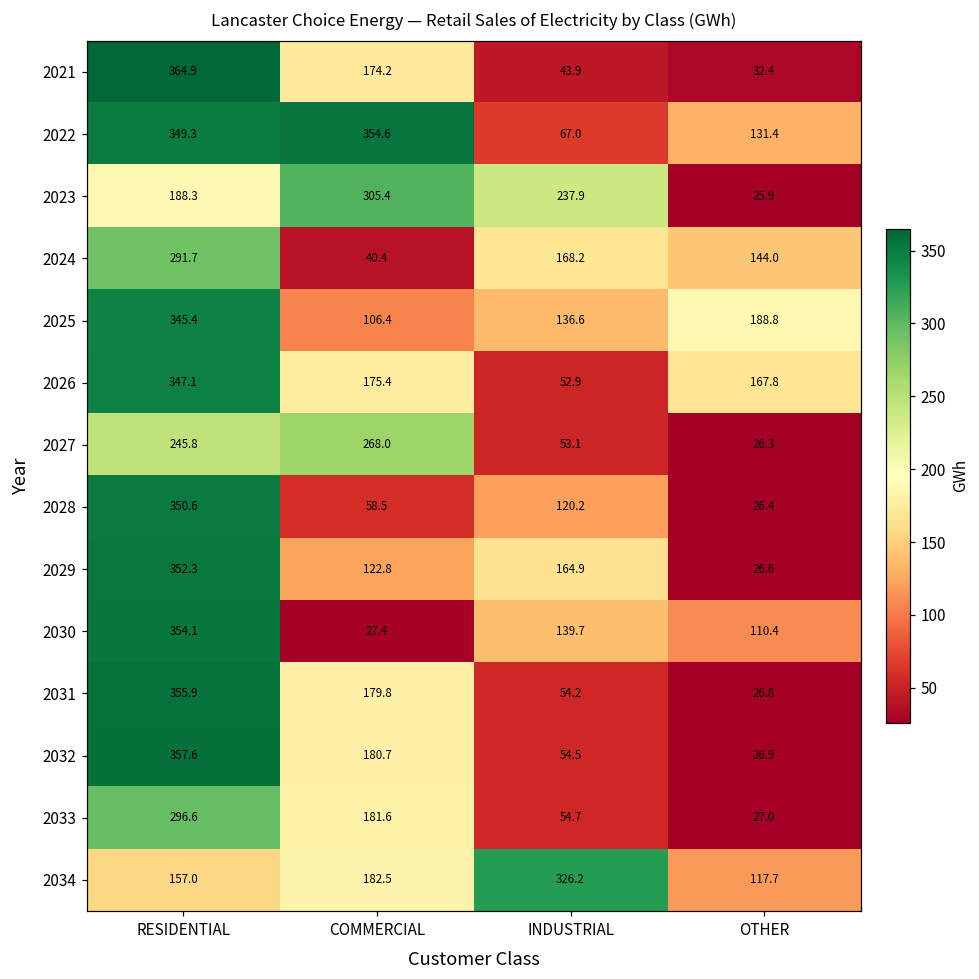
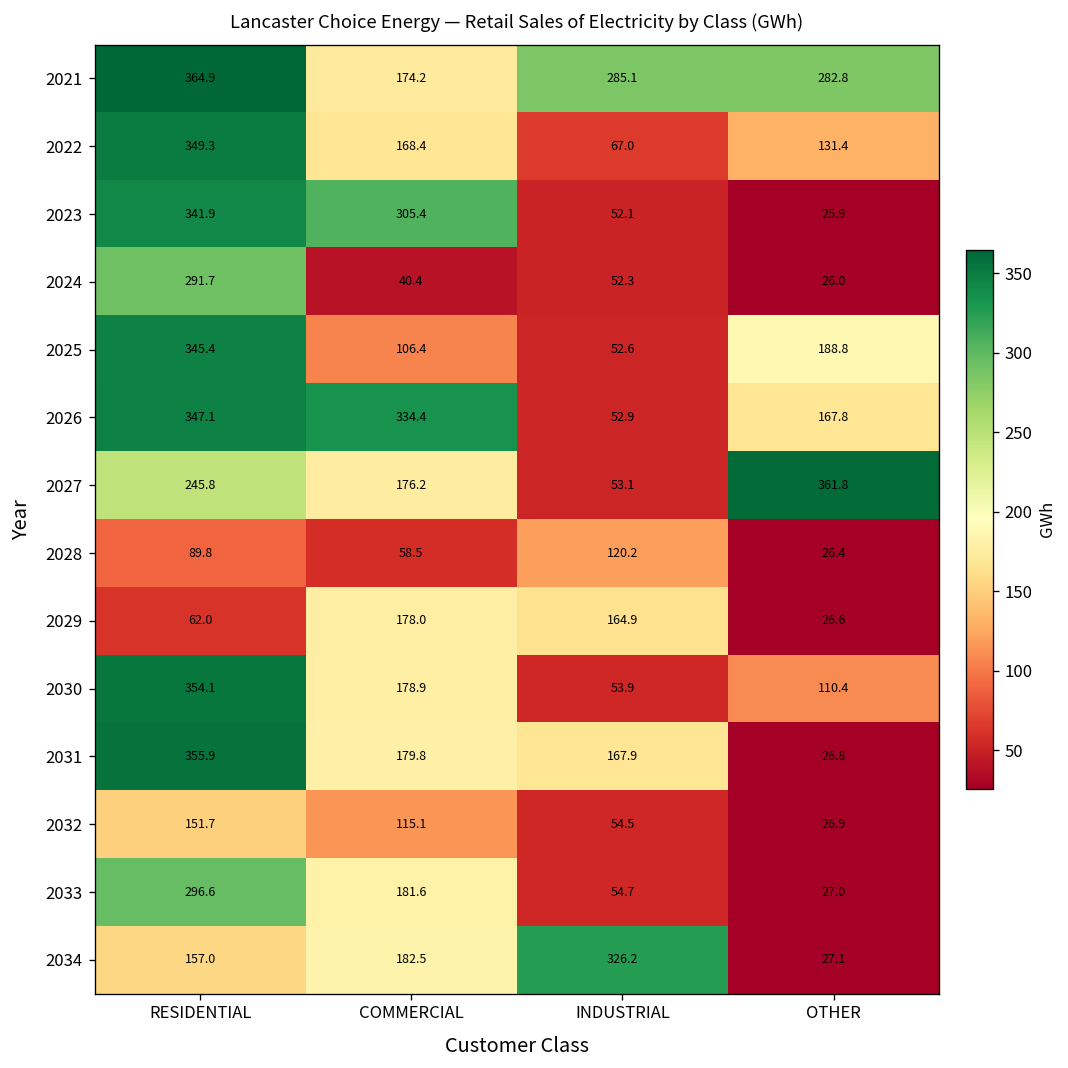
2021, INDUSTRIAL: 43.9 -> 285.1
2021, OTHER: 32.4 -> 282.8
2022, COMMERCIAL: 354.6 -> 168.4
2023, RESIDENTIAL: 188.3 -> 341.9
2023, INDUSTRIAL: 237.9 -> 52.1
2024, INDUSTRIAL: 168.2 -> 52.3
2024, OTHER: 144.0 -> 26.0
2025, INDUSTRIAL: 136.6 -> 52.6
2026, COMMERCIAL: 175.4 -> 334.4
2027, COMMERCIAL: 268.0 -> 176.2
2027, OTHER: 26.3 -> 361.8
2028, RESIDENTIAL: 350.6 -> 89.8
2029, RESIDENTIAL: 352.3 -> 62.0
2029, COMMERCIAL: 122.8 -> 178.0
2030, COMMERCIAL: 27.4 -> 178.9
2030, INDUSTRIAL: 139.7 -> 53.9
2031, INDUSTRIAL: 54.2 -> 167.9
2032, RESIDENTIAL: 357.6 -> 151.7
2032, COMMERCIAL: 180.7 -> 115.1
2034, OTHER: 117.7 -> 27.1
